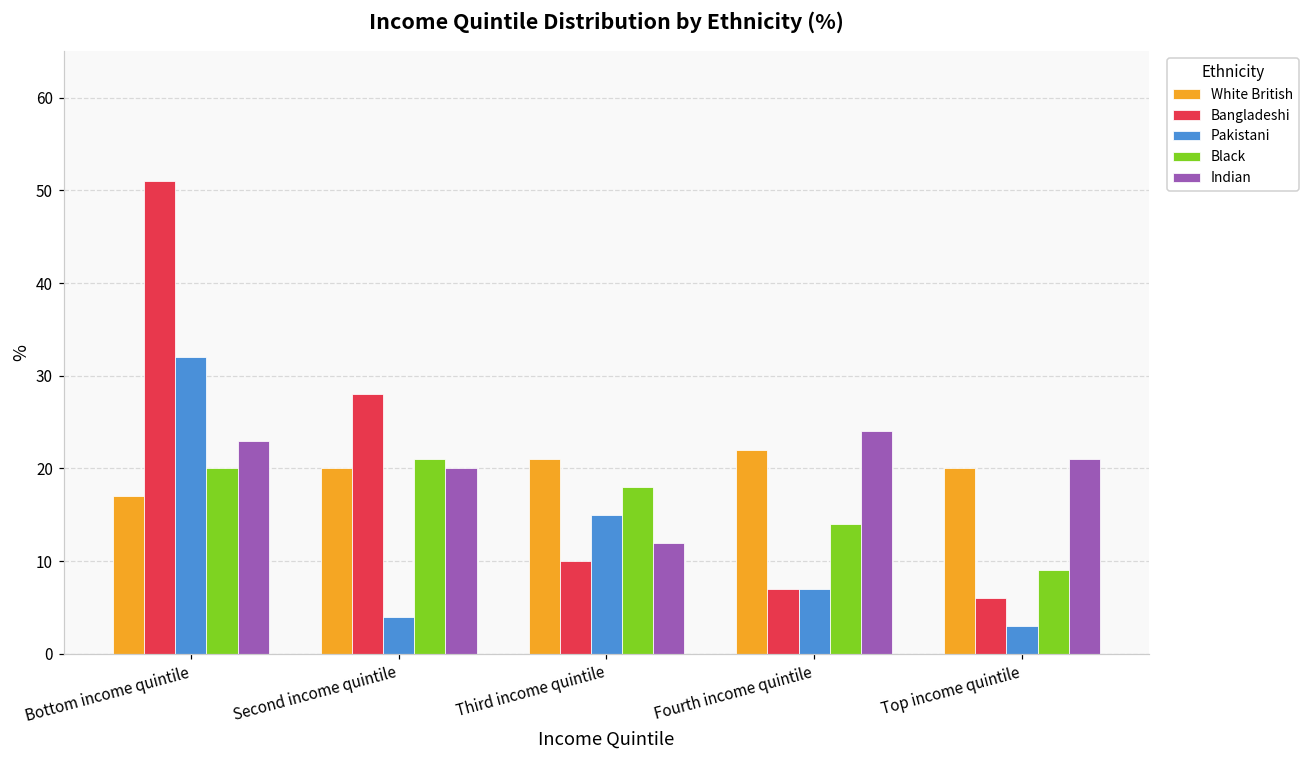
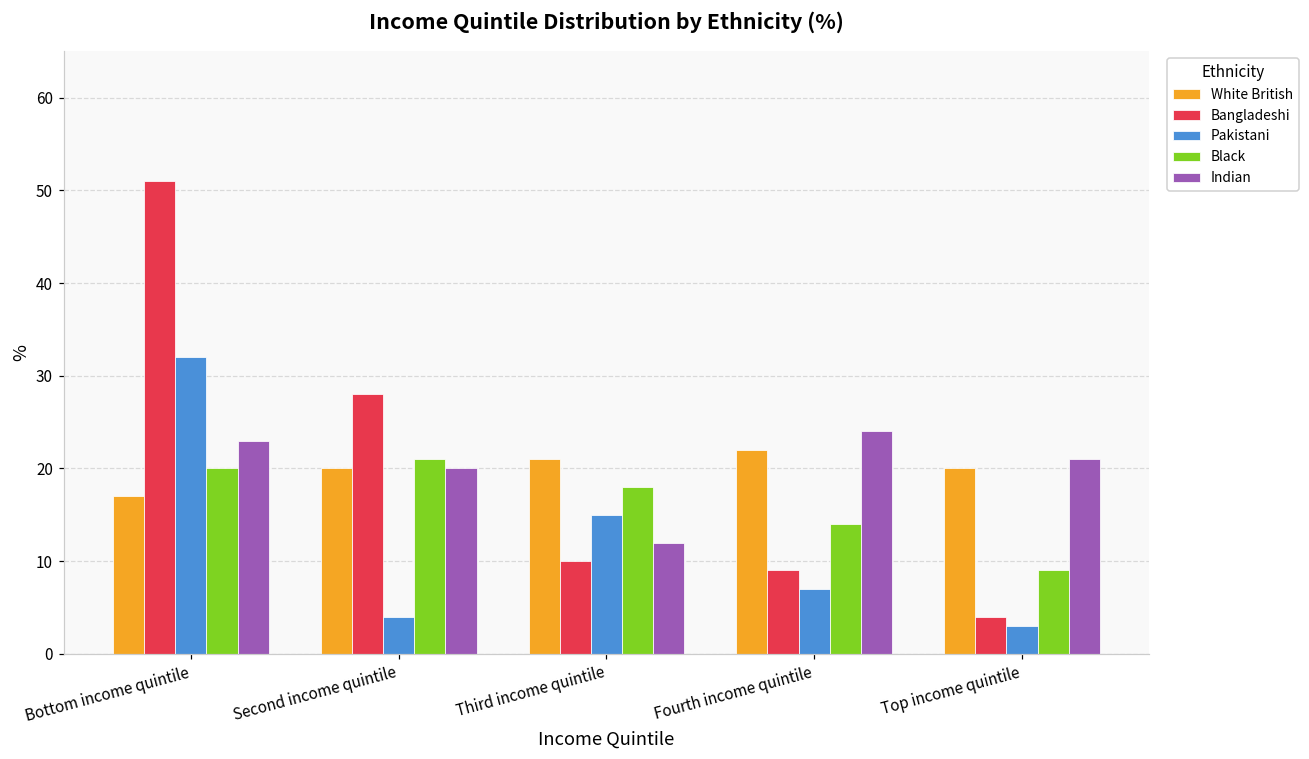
Bangladeshi, Fourth income quintile: 7 -> 9
Bangladeshi, Top income quintile: 6 -> 4
